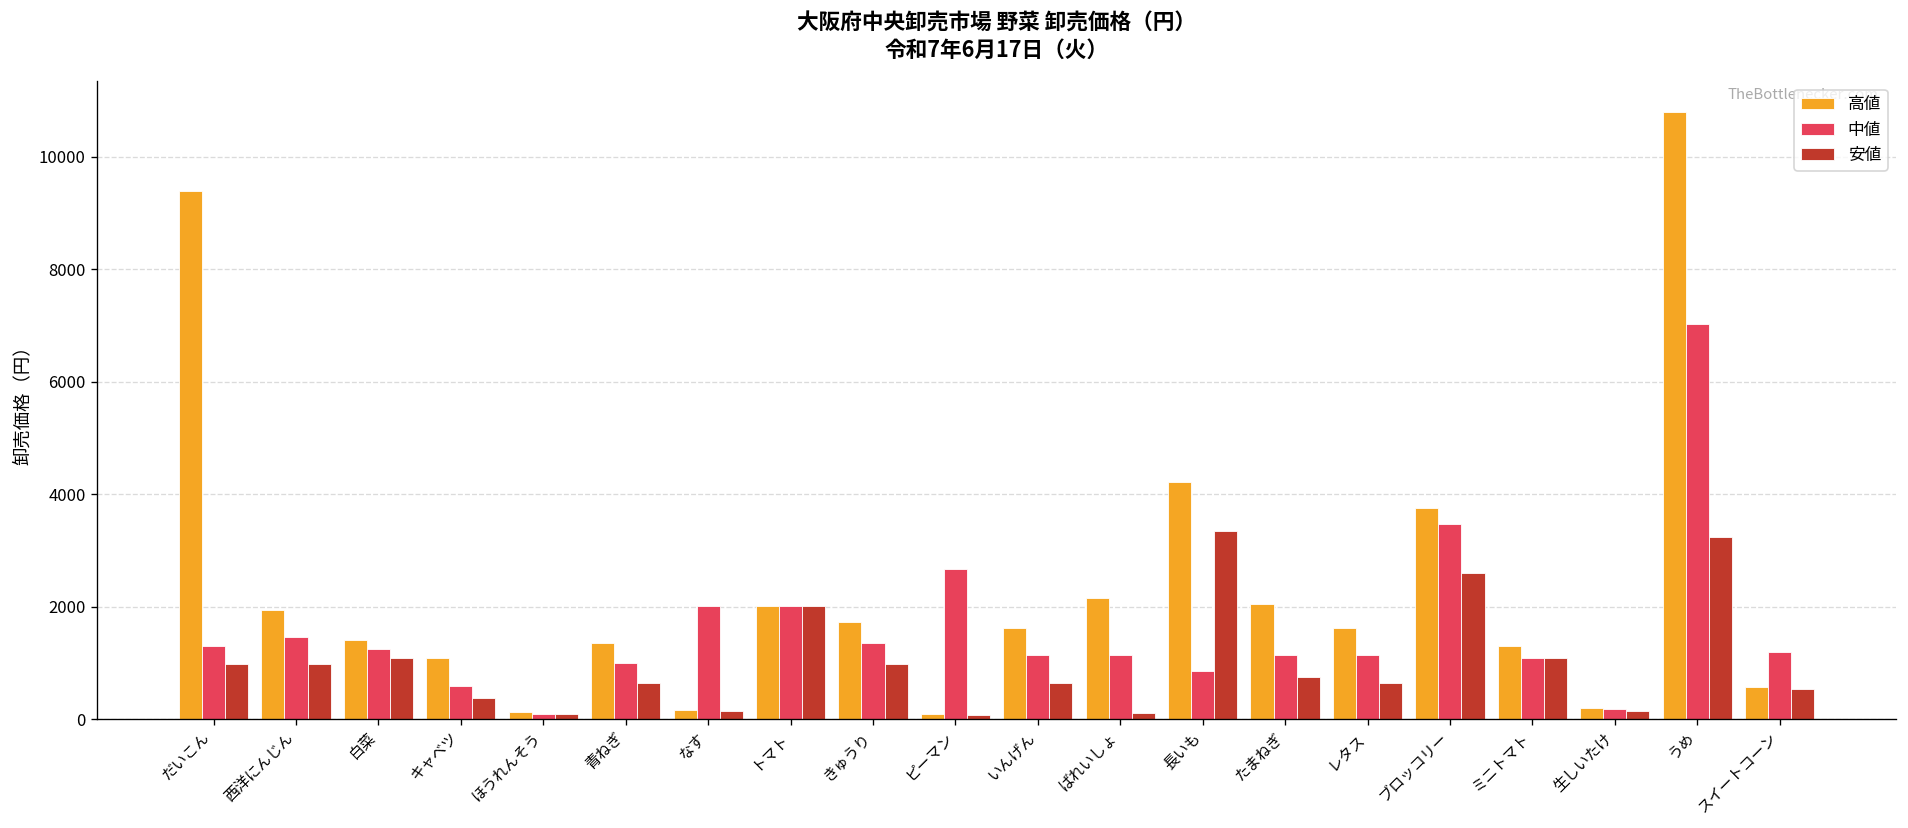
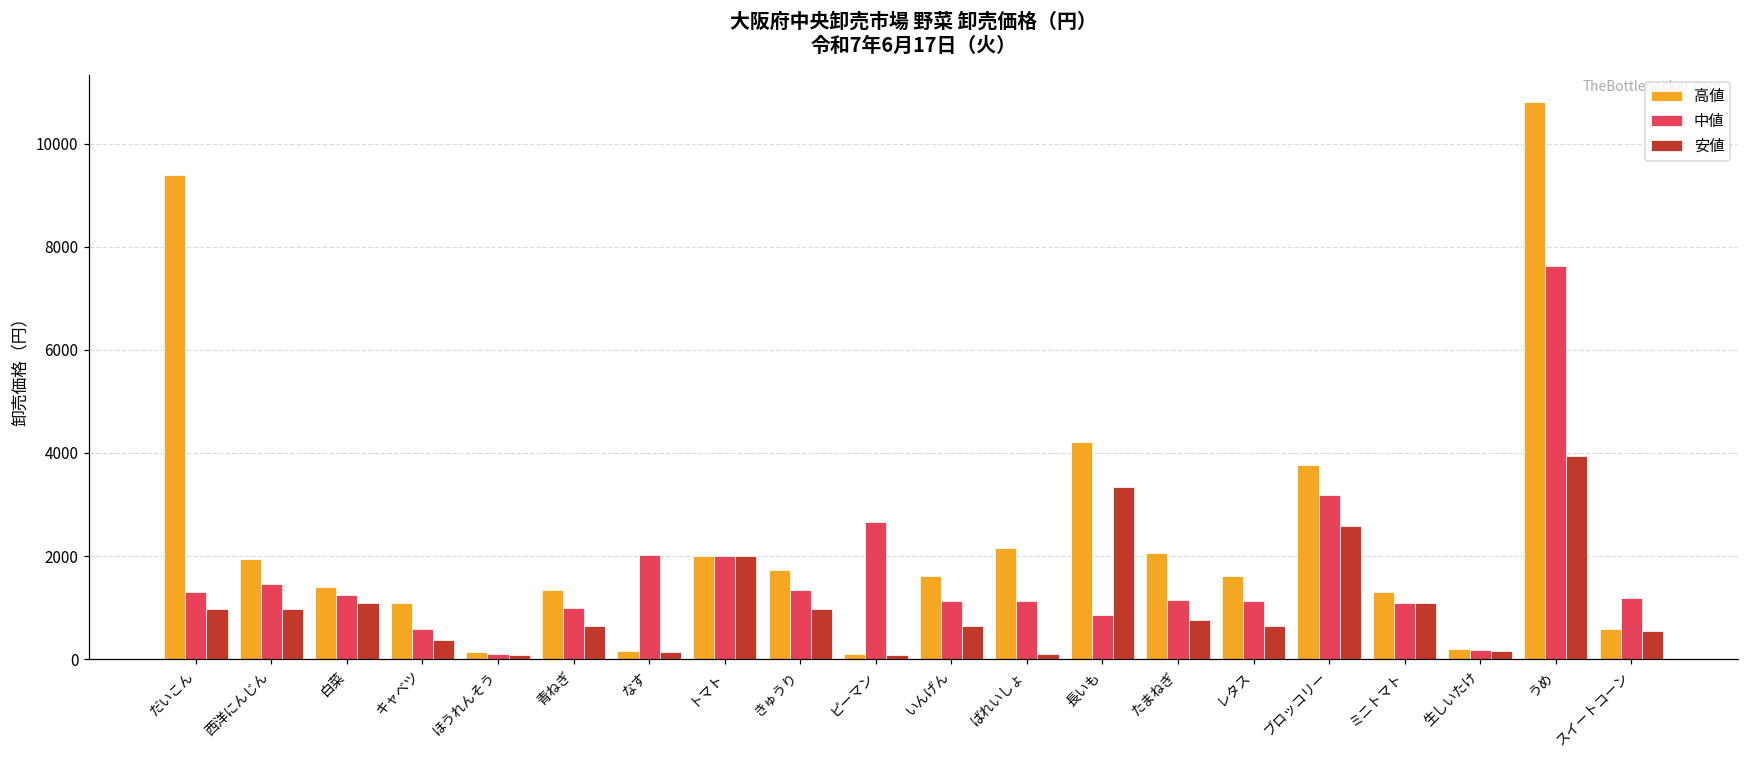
中値, ブロッコリー: 3500 -> 3200
中値, うめ: 7000 -> 7600
安値, うめ: 3200 -> 3900
